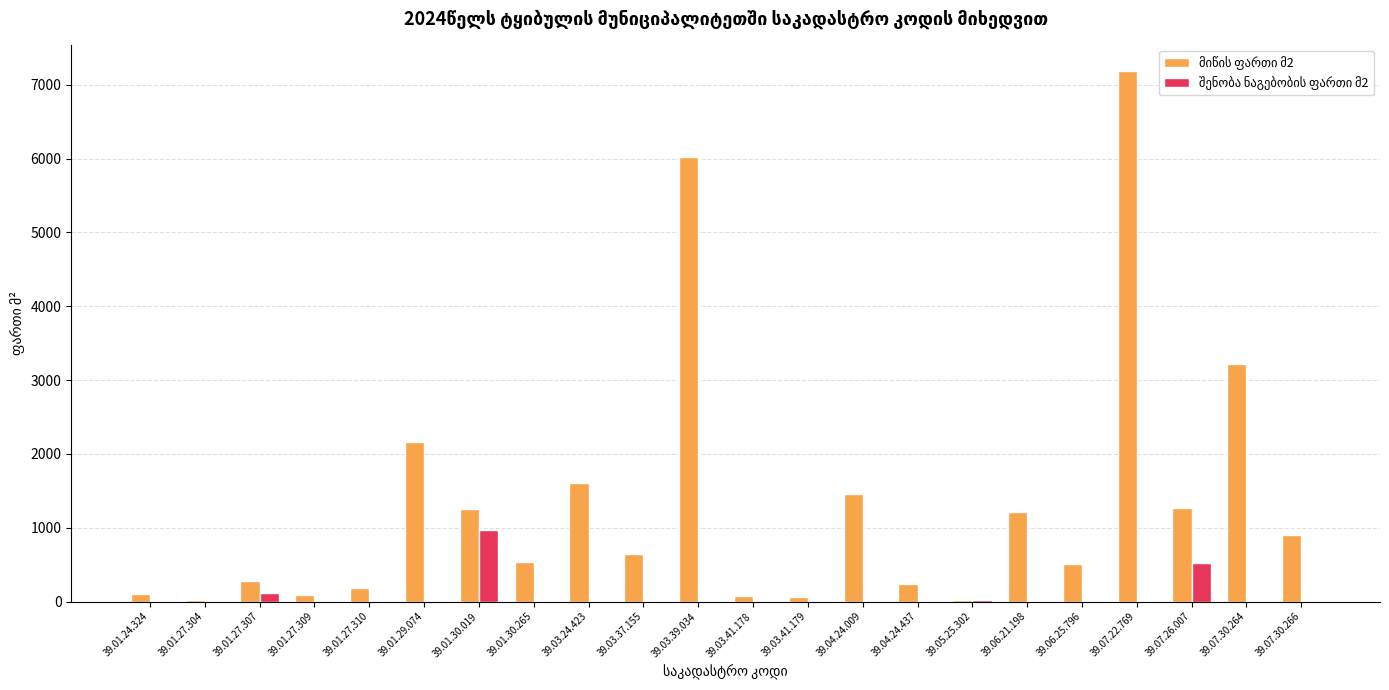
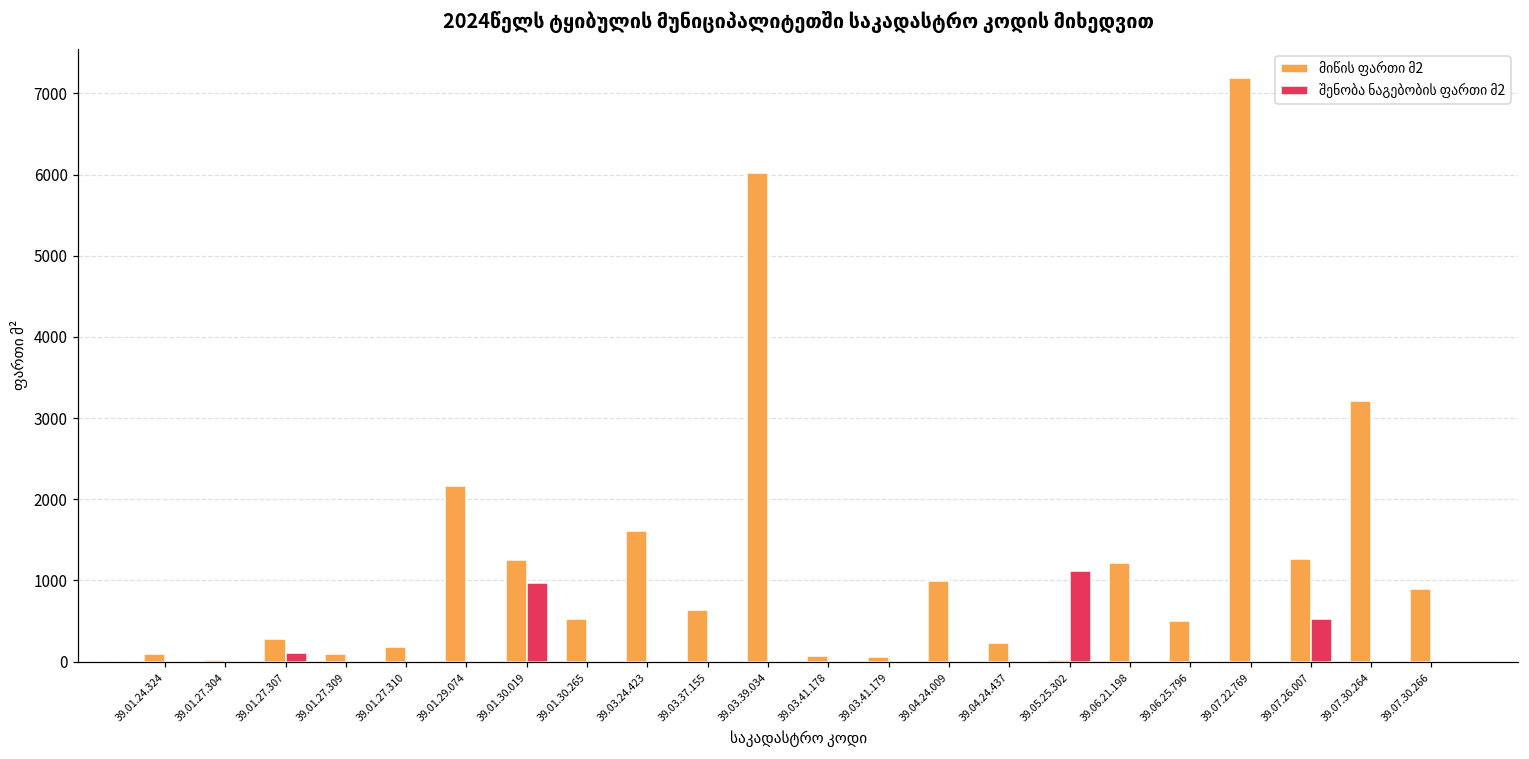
მიწის ფართი მ2, 39.04.24.009: 1500 -> 1000
შენობა ნაგებობის ფართი მ2, 39.05.25.302: 0 -> 1100
